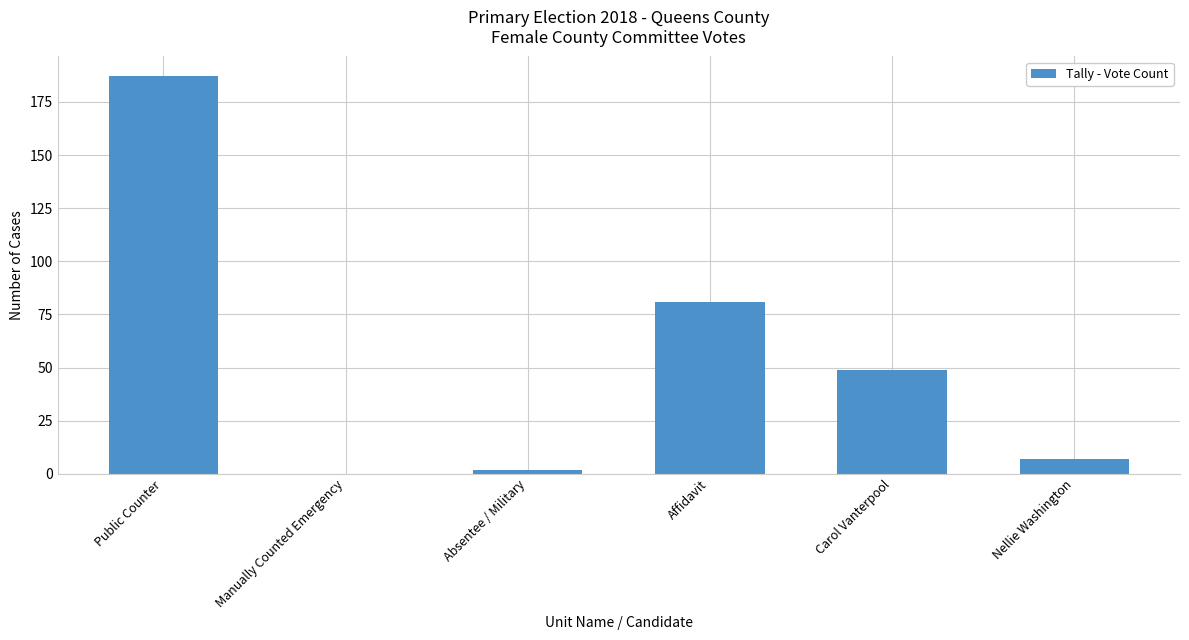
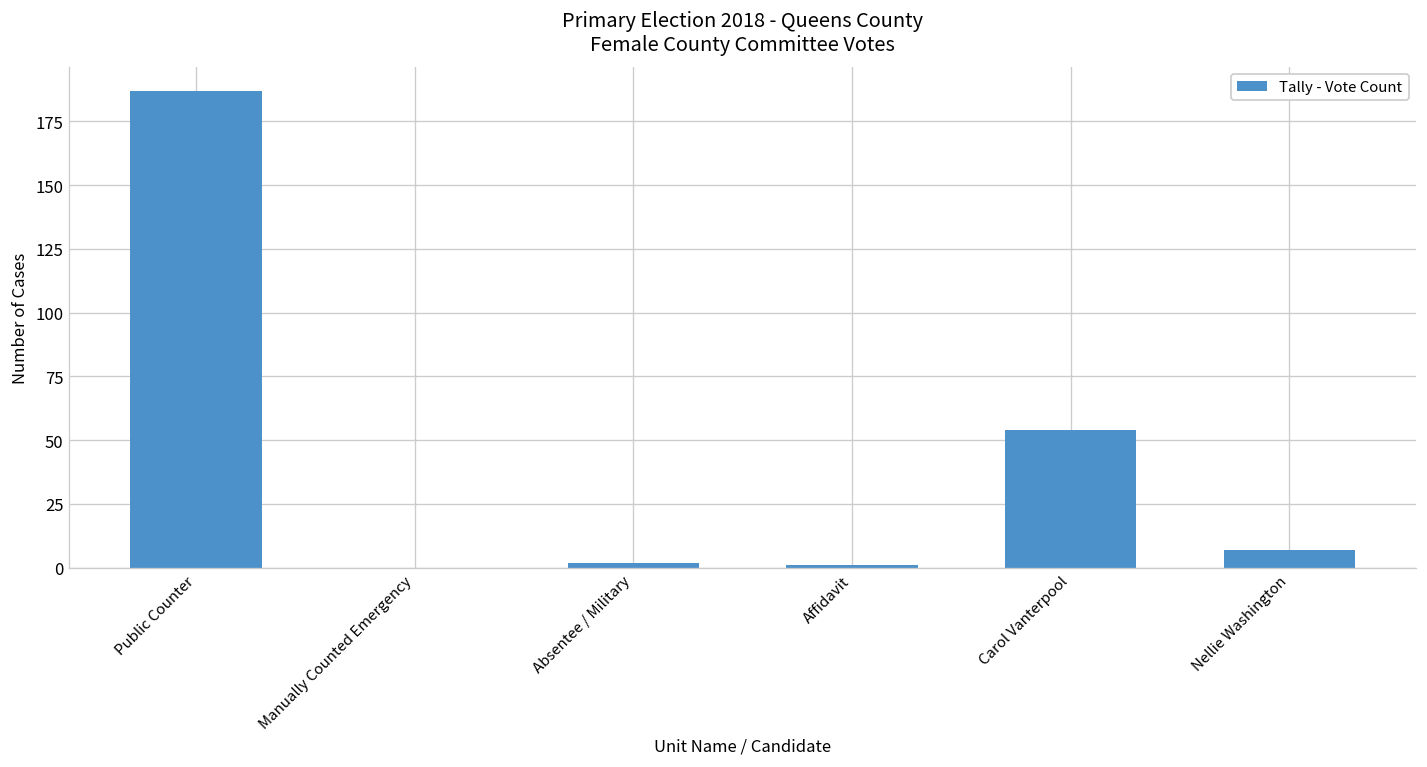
Affidavit: 81 -> 1
Carol Vanterpool: 49 -> 54
